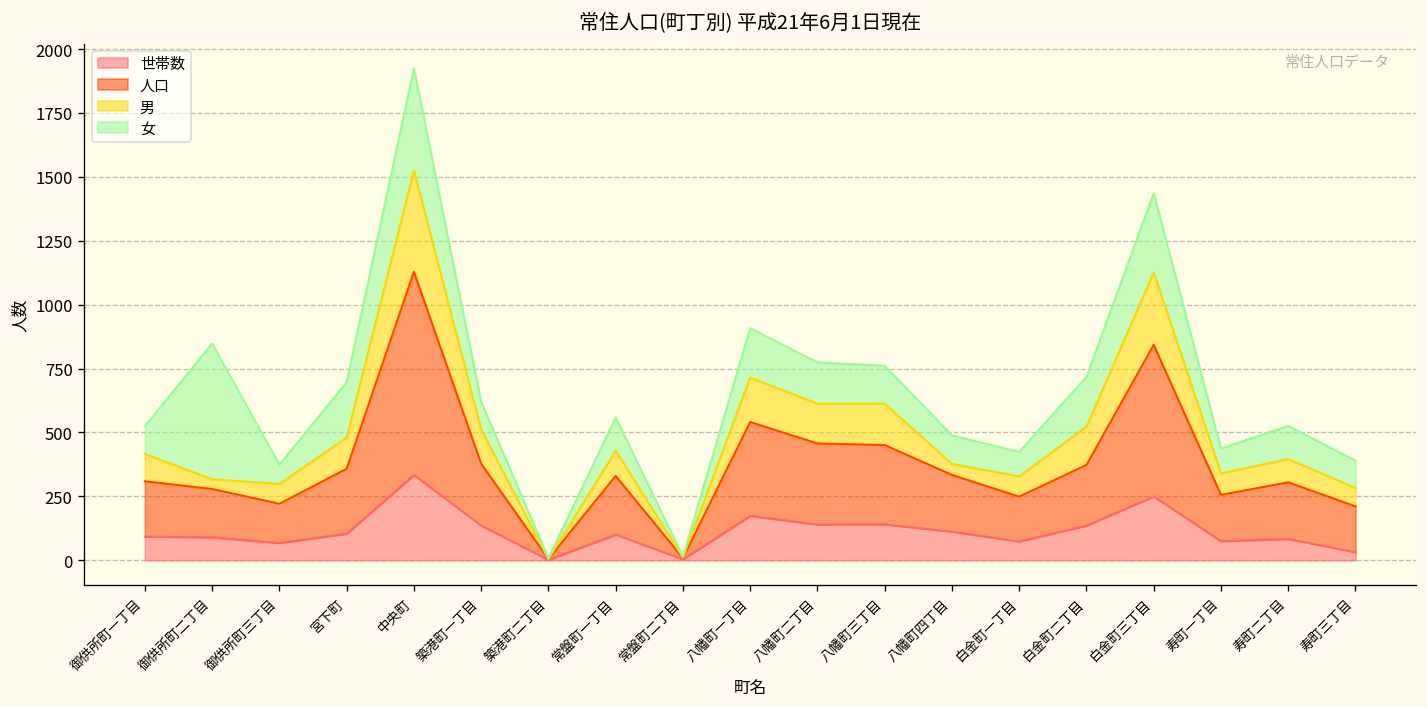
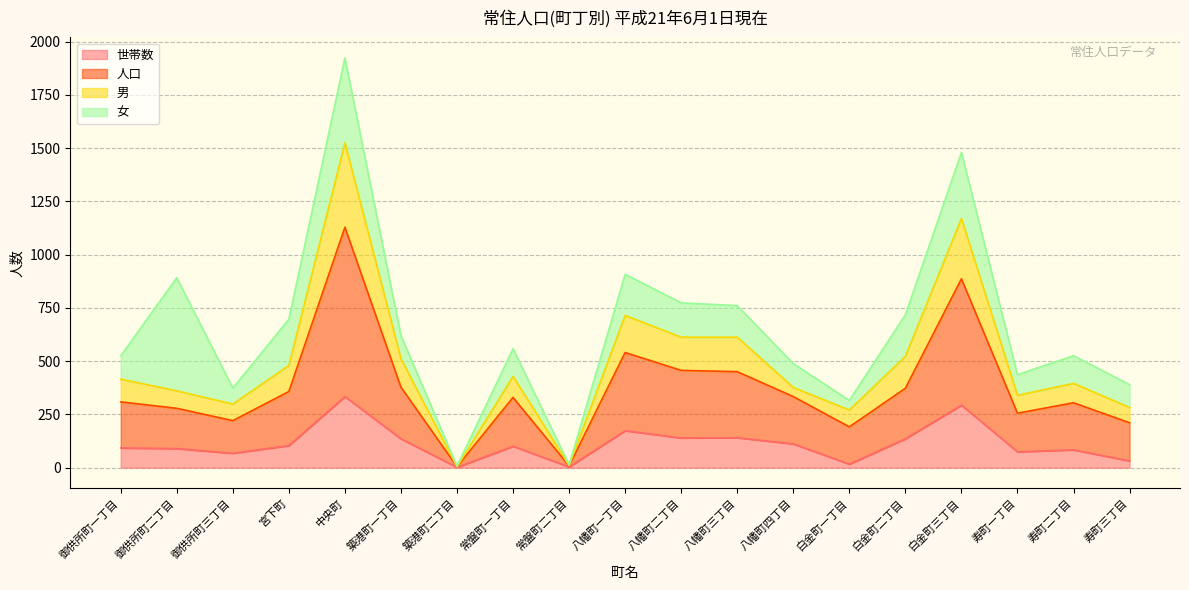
男, 御供所町二丁目: 40 -> 80
世帯数, 白金町一丁目: 70 -> 20
女, 白金町一丁目: 100 -> 50
世帯数, 白金町三丁目: 250 -> 290
